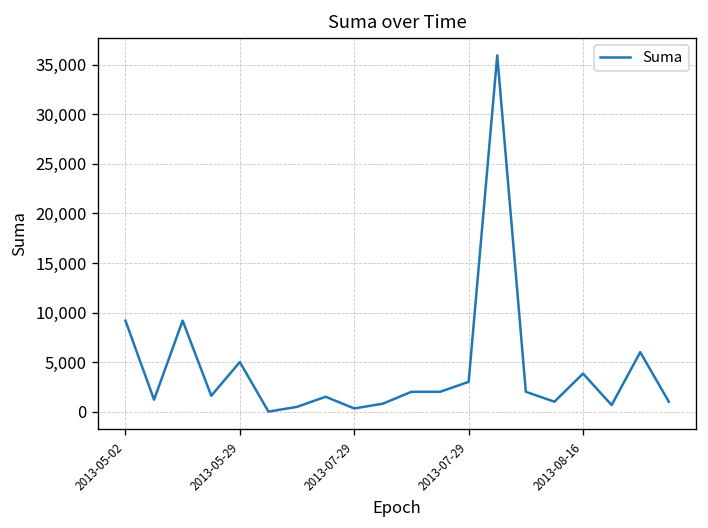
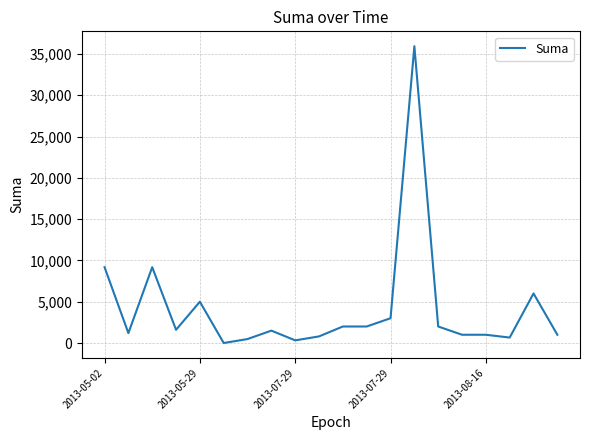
2013-08-16: 4,000 -> 1,000
